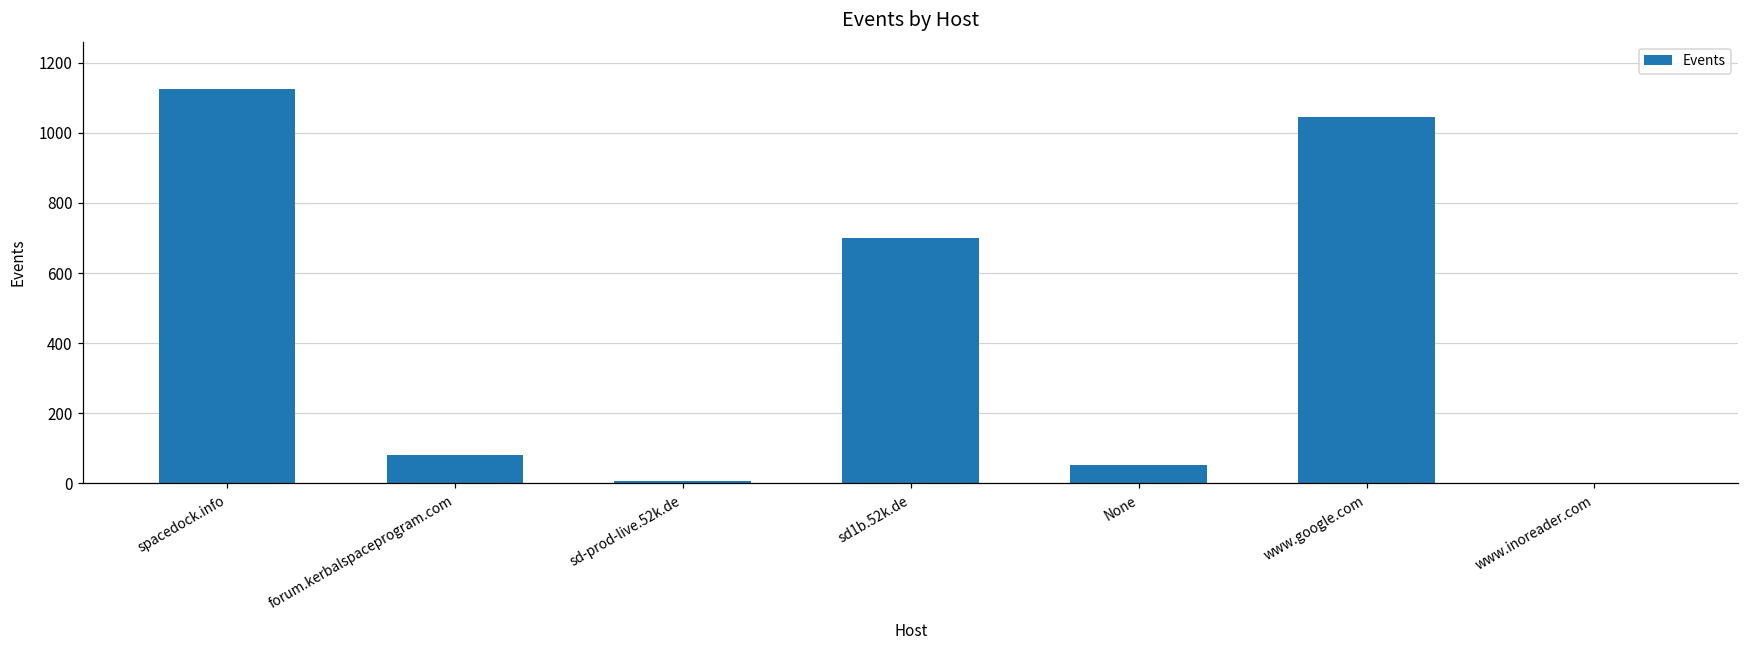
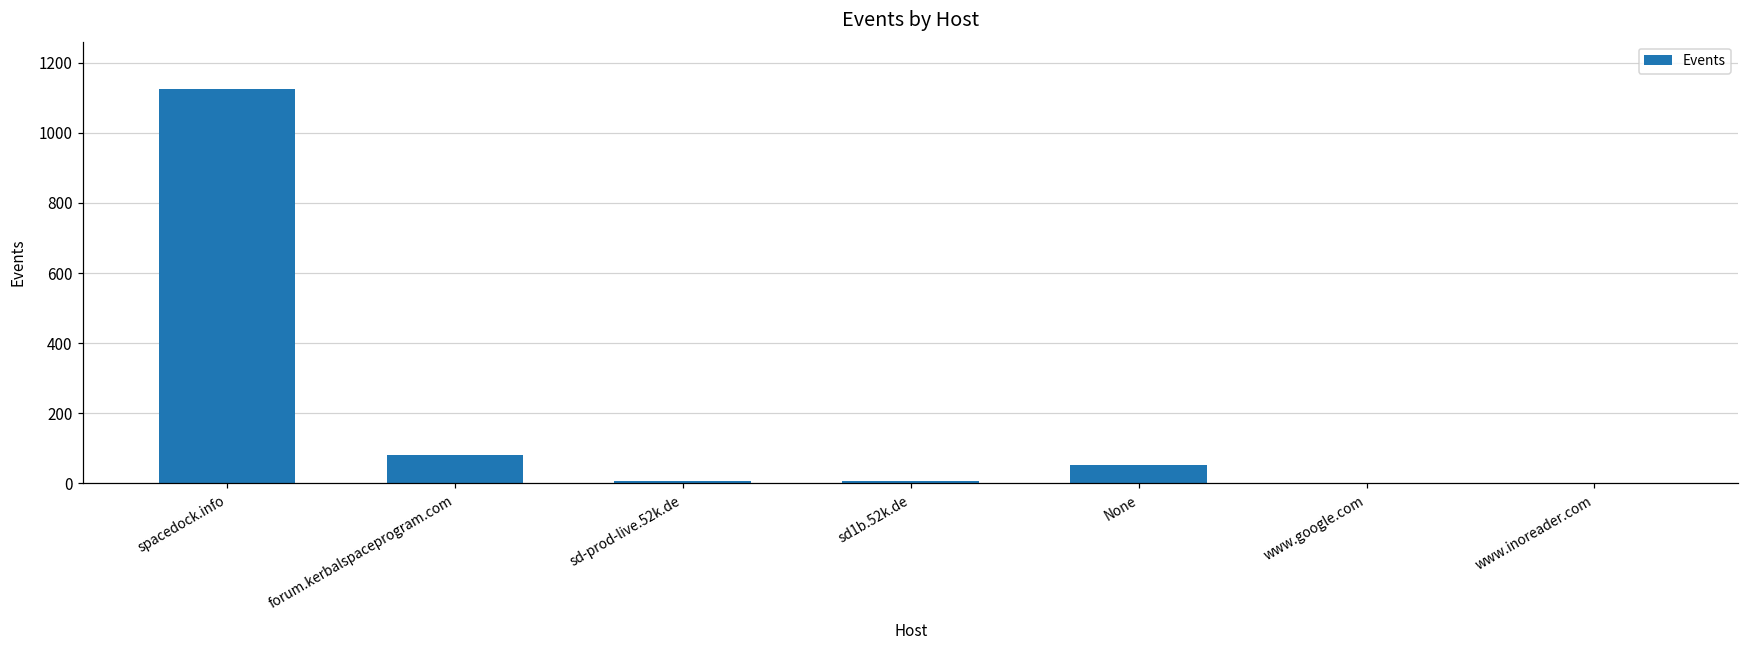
sd1b.52k.de: 700 -> 10
www.google.com: 1050 -> 0
